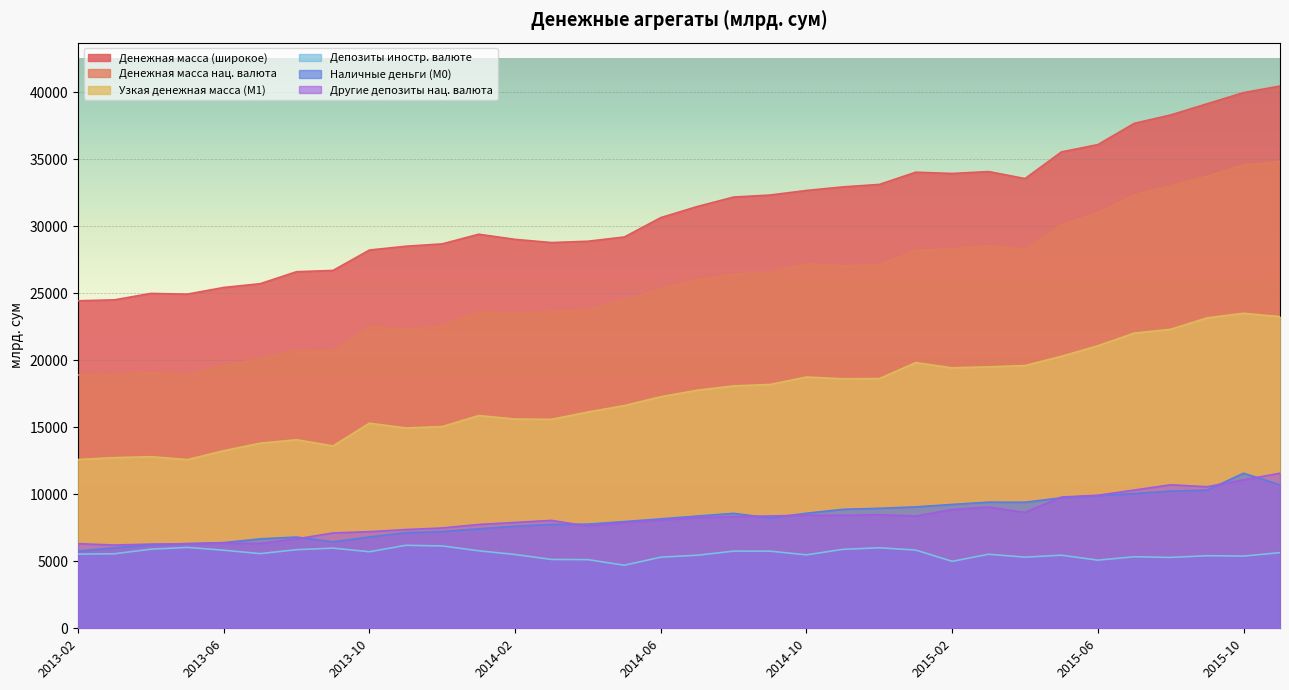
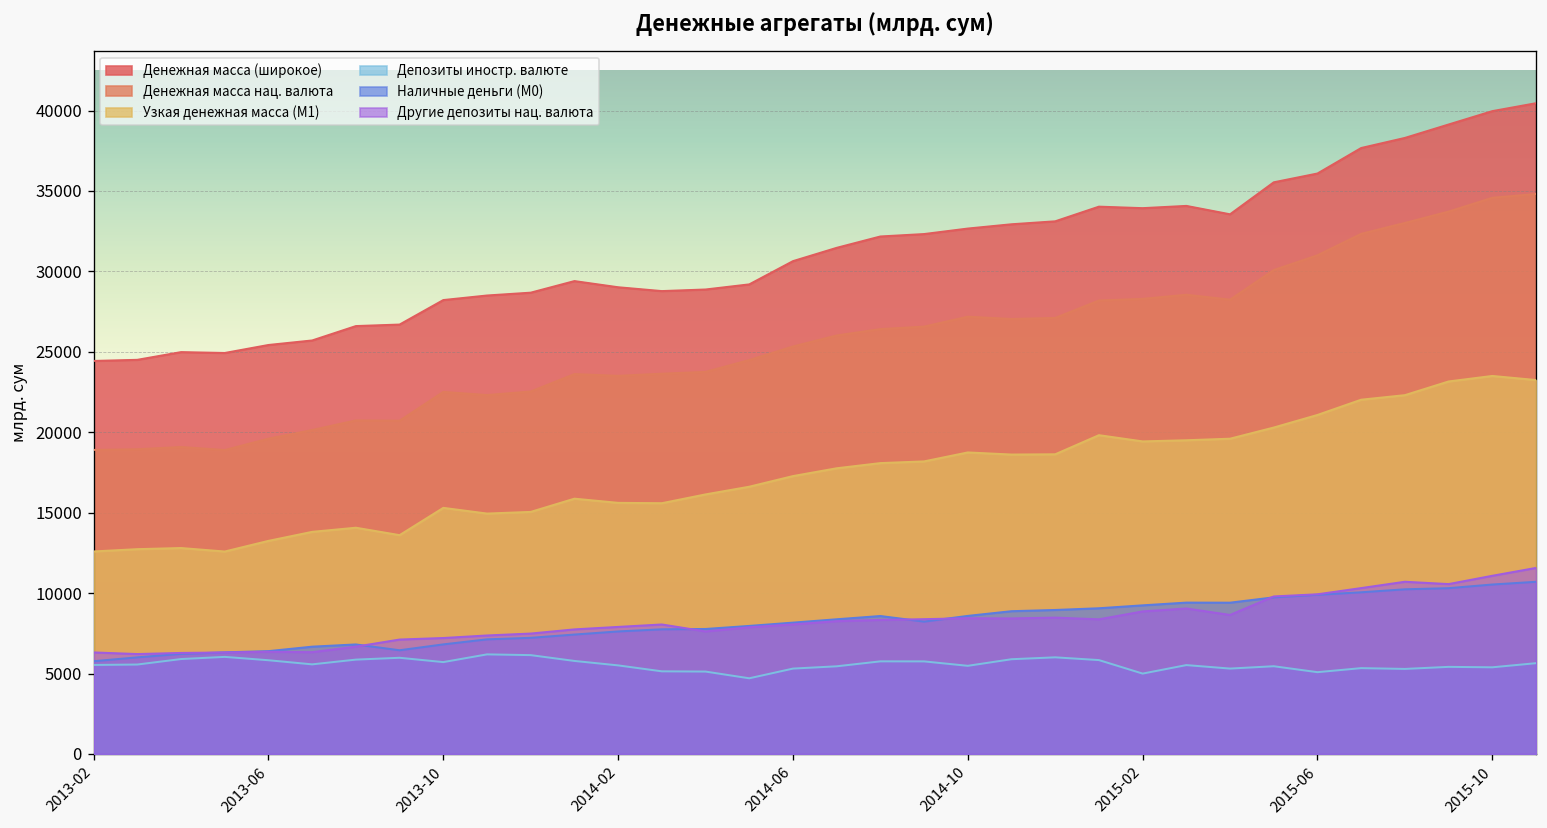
Наличные деньги (М0), 2015-10: 11600 -> 10500
